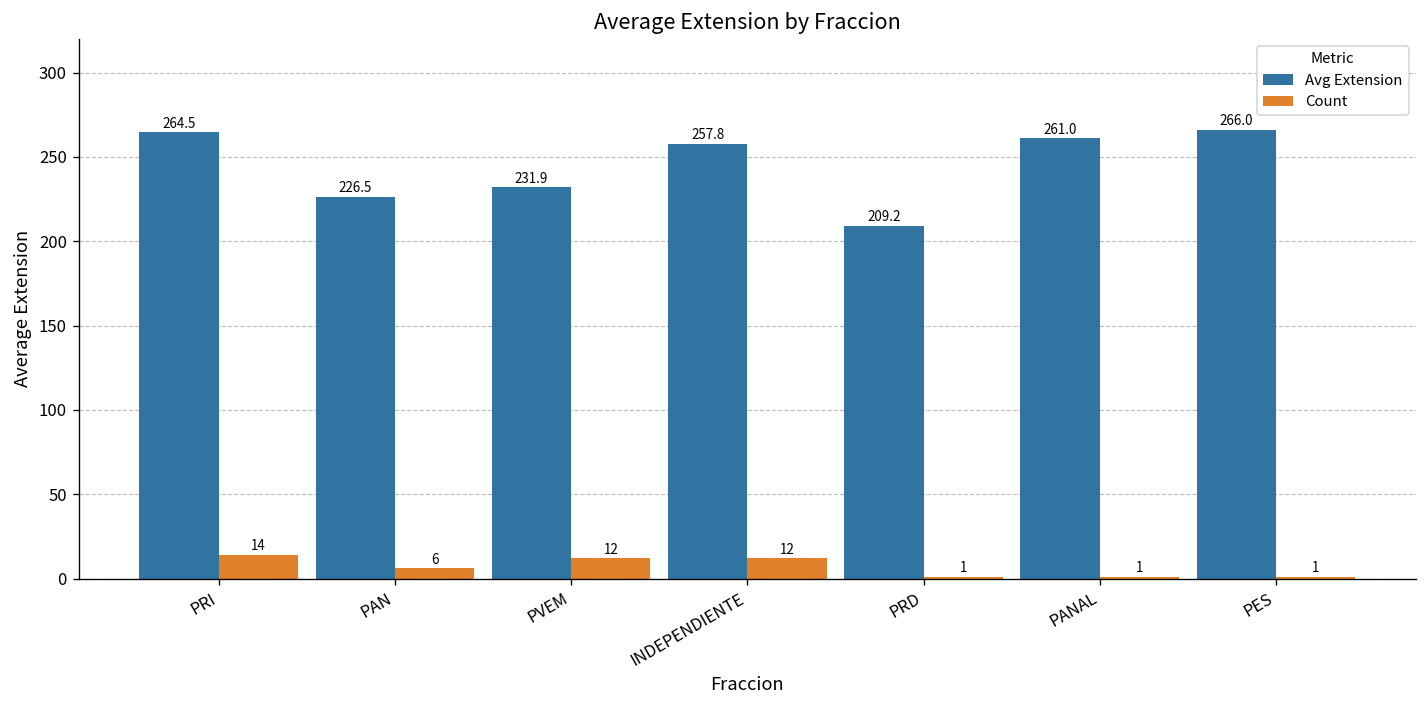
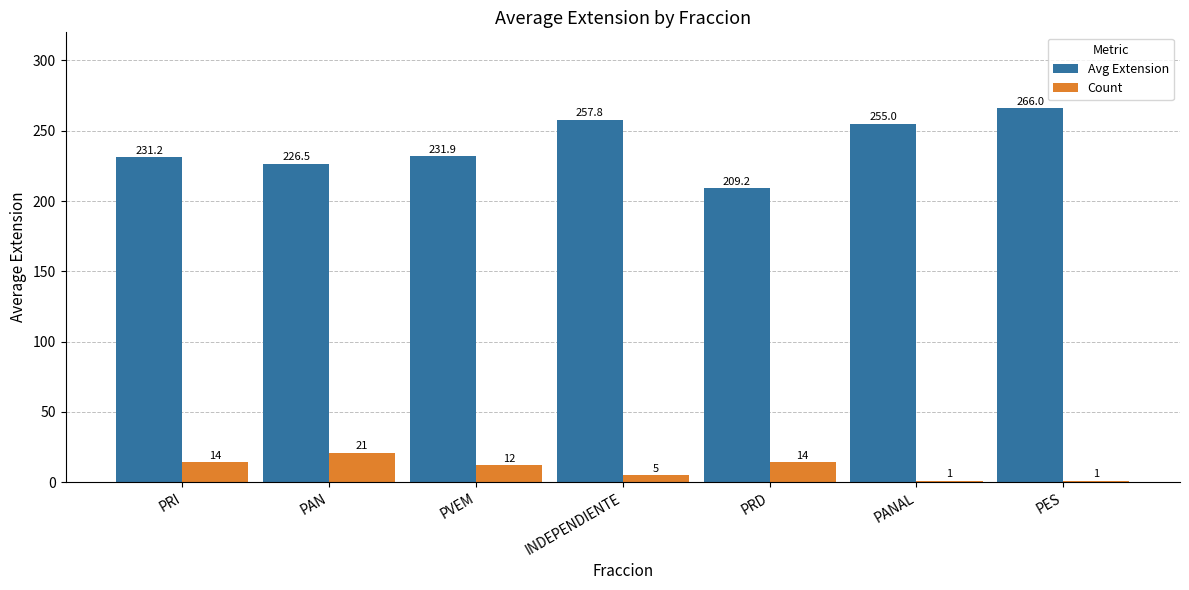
Avg Extension, PRI: 264.5 -> 231.2
Count, PAN: 6 -> 21
Count, INDEPENDIENTE: 12 -> 5
Count, PRD: 1 -> 14
Avg Extension, PANAL: 261.0 -> 255.0
